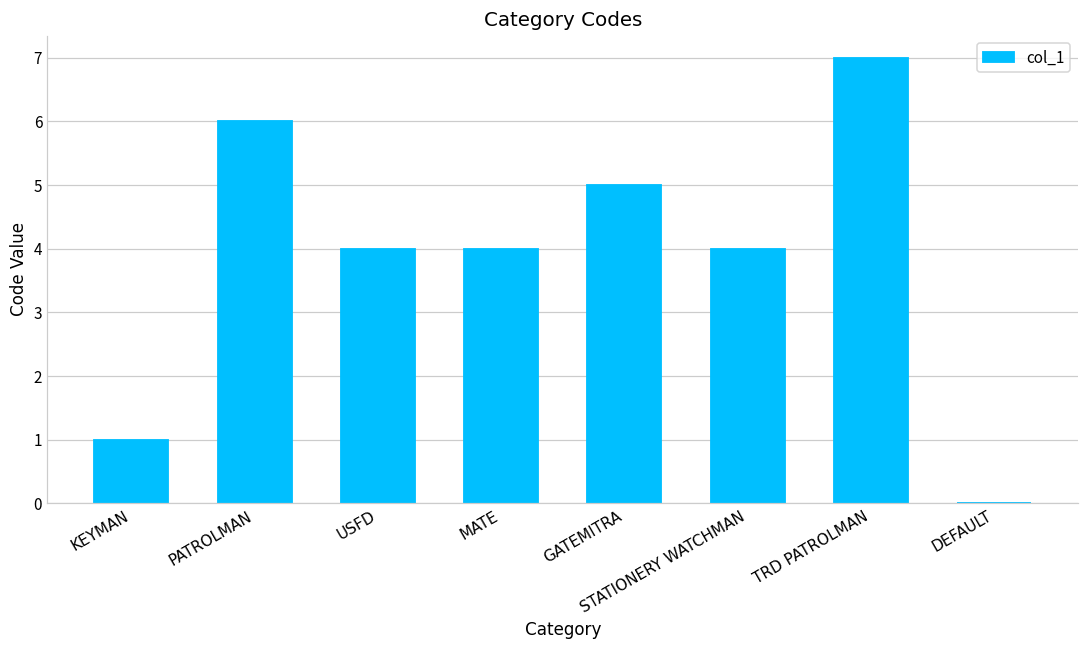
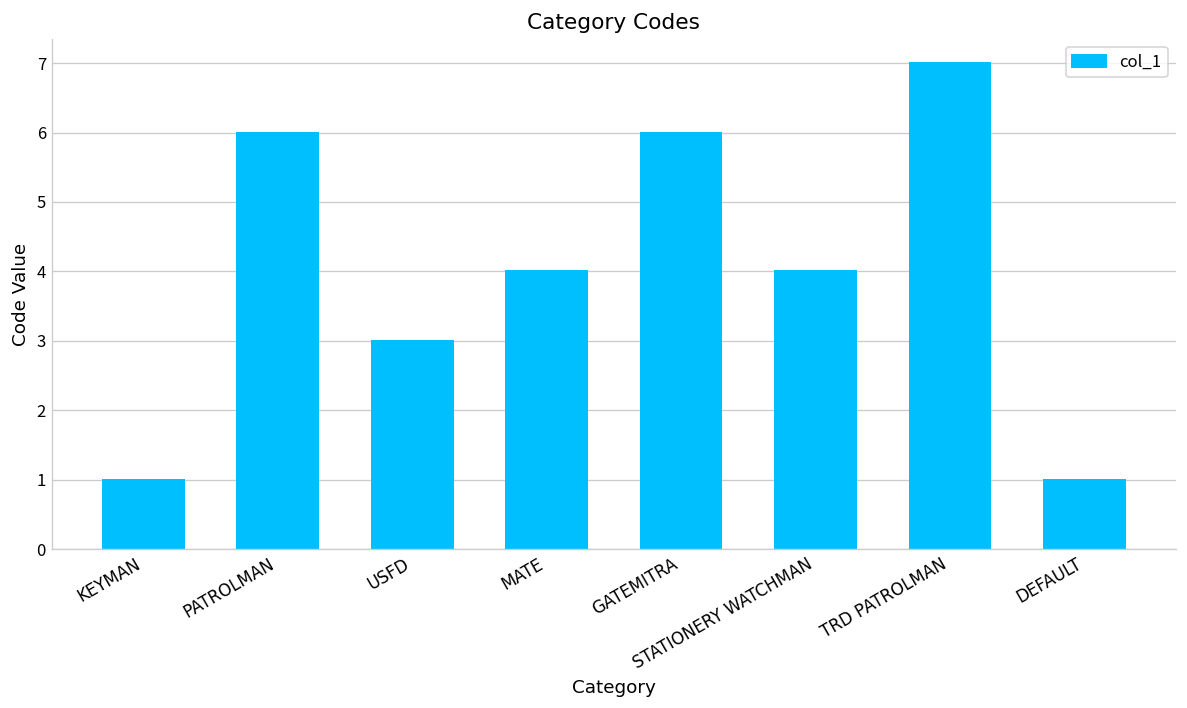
USFD: 4 -> 3
GATEMITRA: 5 -> 6
DEFAULT: 0 -> 1
